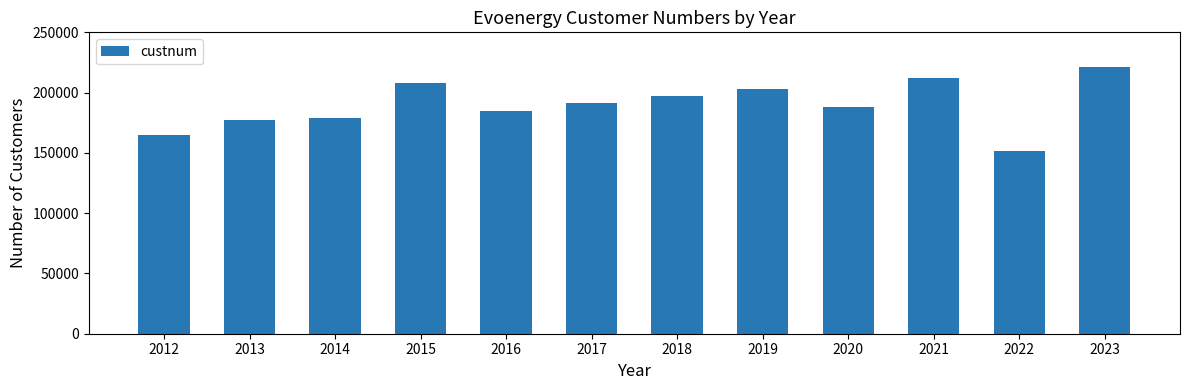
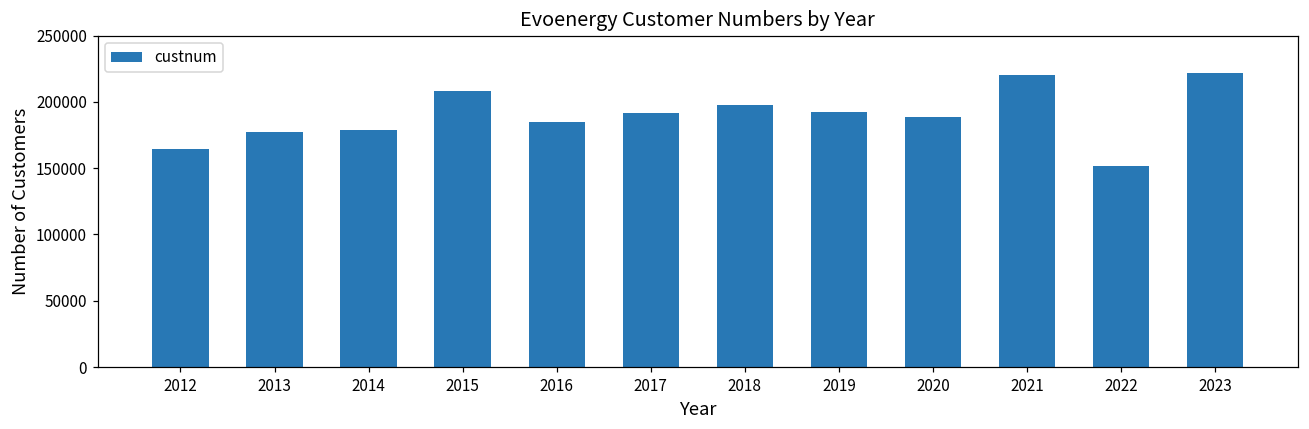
2019: 203000 -> 192000
2021: 213000 -> 220000
